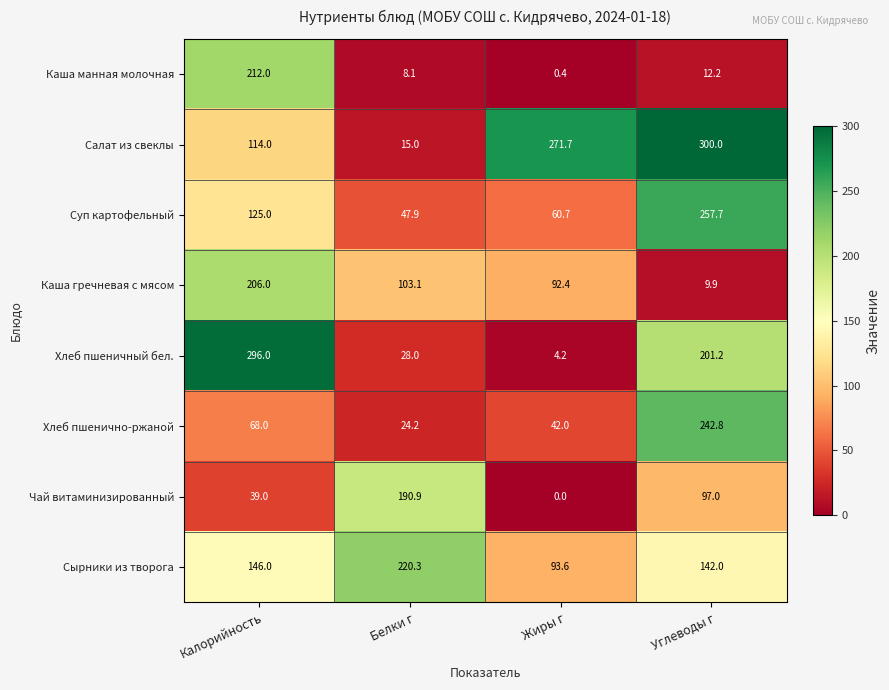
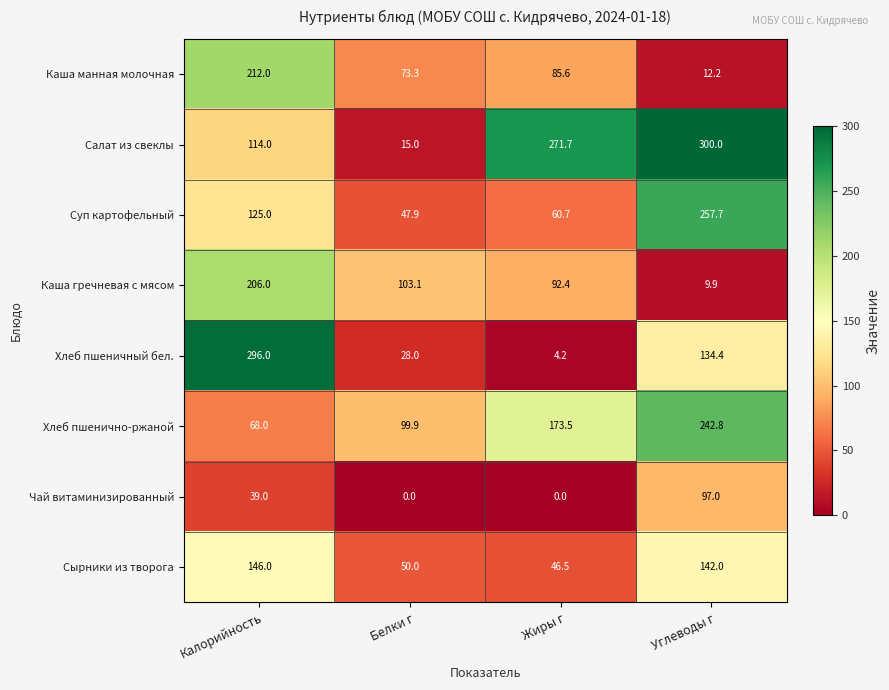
Каша манная молочная, Белки г: 8.1 -> 73.3
Каша манная молочная, Жиры г: 0.4 -> 85.6
Хлеб пшеничный бел., Углеводы г: 201.2 -> 134.4
Хлеб пшенично-ржаной, Белки г: 24.2 -> 99.9
Хлеб пшенично-ржаной, Жиры г: 42.0 -> 173.5
Чай витаминизированный, Белки г: 190.9 -> 0.0
Сырники из творога, Белки г: 220.3 -> 50.0
Сырники из творога, Жиры г: 93.6 -> 46.5
